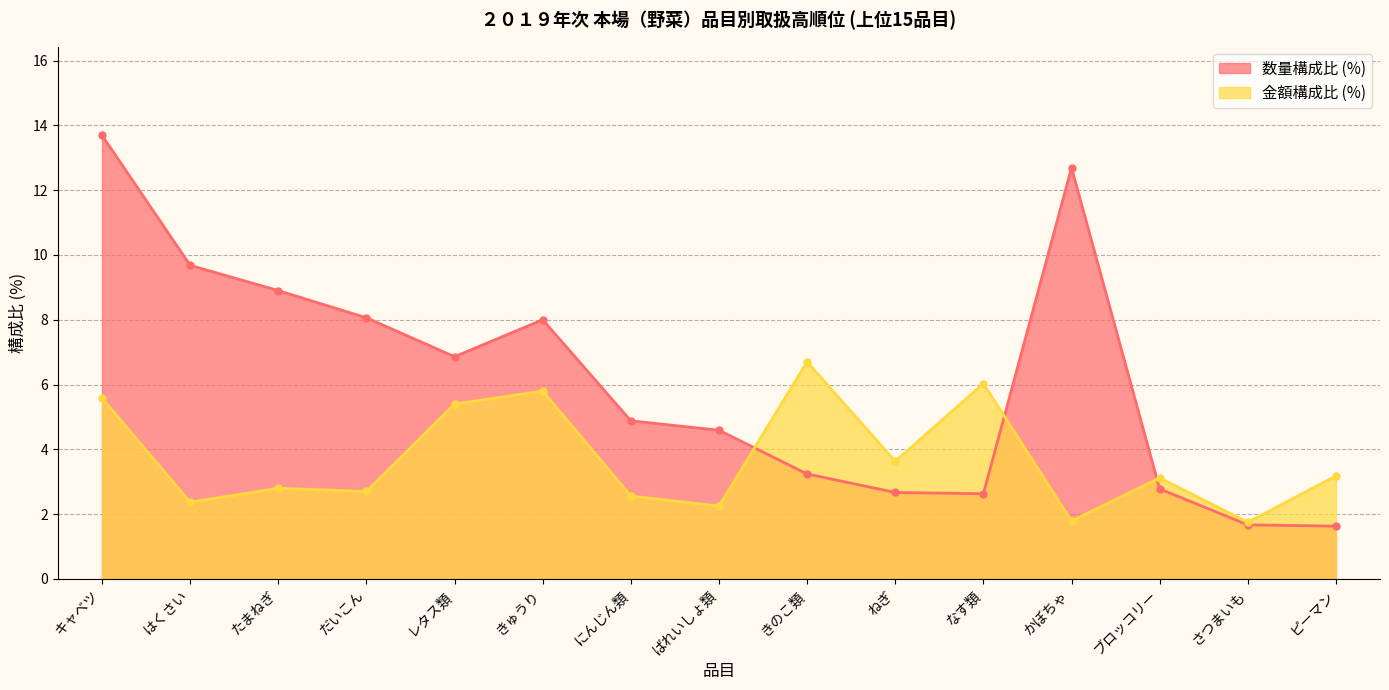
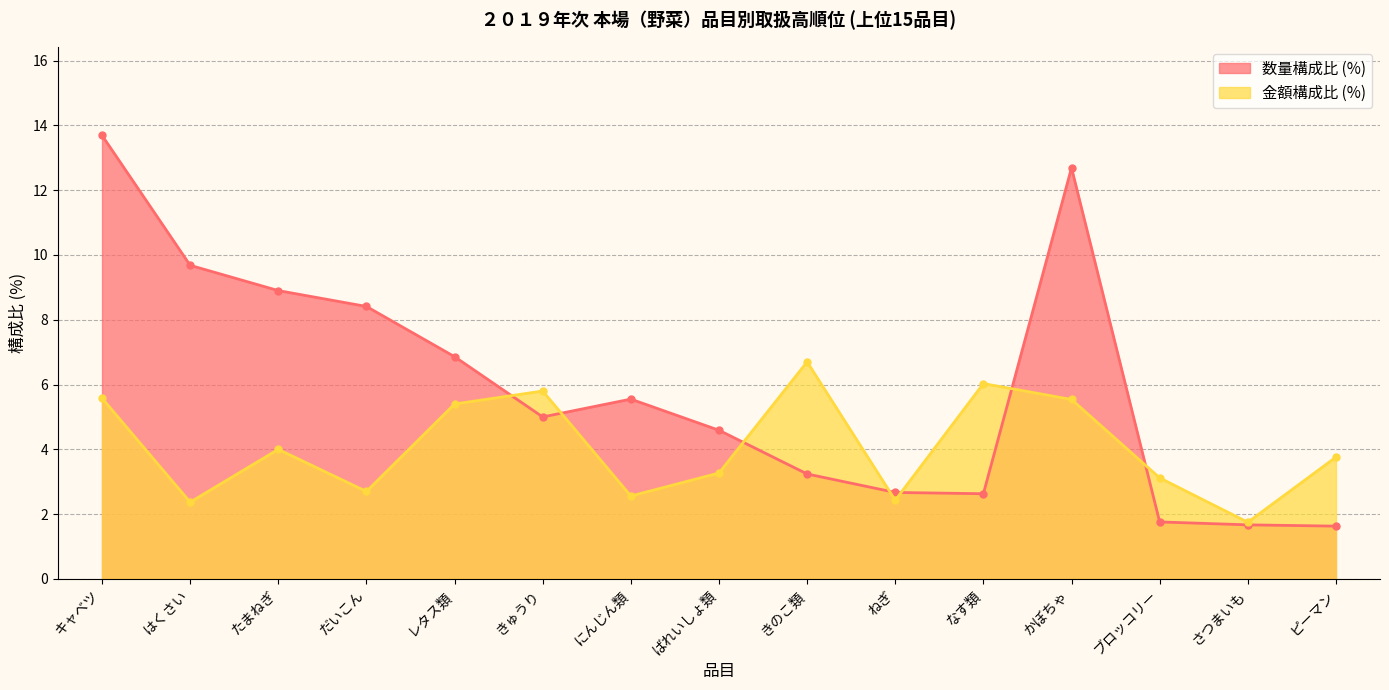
金額構成比 (%), たまねぎ: 2.8 -> 4.0
数量構成比 (%), だいこん: 8.1 -> 8.4
数量構成比 (%), きゅうり: 8 -> 5
数量構成比 (%), にんじん類: 4.9 -> 5.6
金額構成比 (%), ばれいしょ類: 2.3 -> 3.3
金額構成比 (%), ねぎ: 3.6 -> 2.4
金額構成比 (%), かぼちゃ: 1.8 -> 5.5
数量構成比 (%), ブロッコリー: 2.8 -> 1.8
金額構成比 (%), ピーマン: 3.2 -> 3.8
